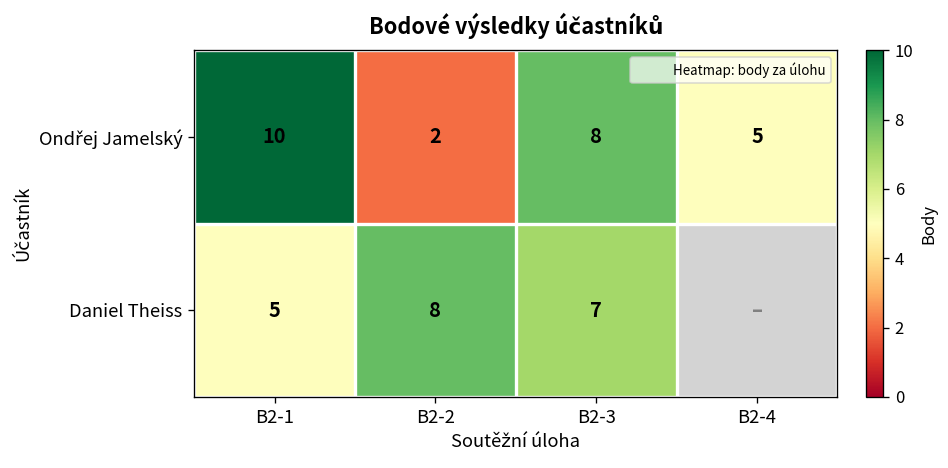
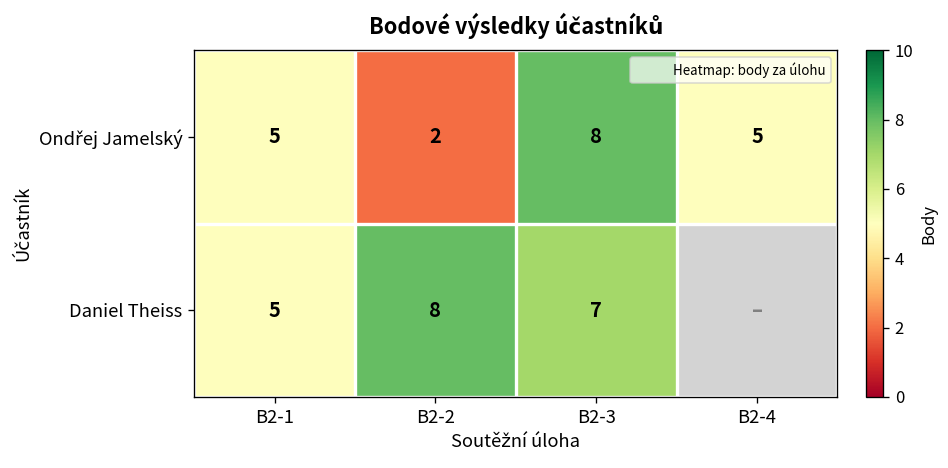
Ondřej Jamelský, B2-1: 10 -> 5
